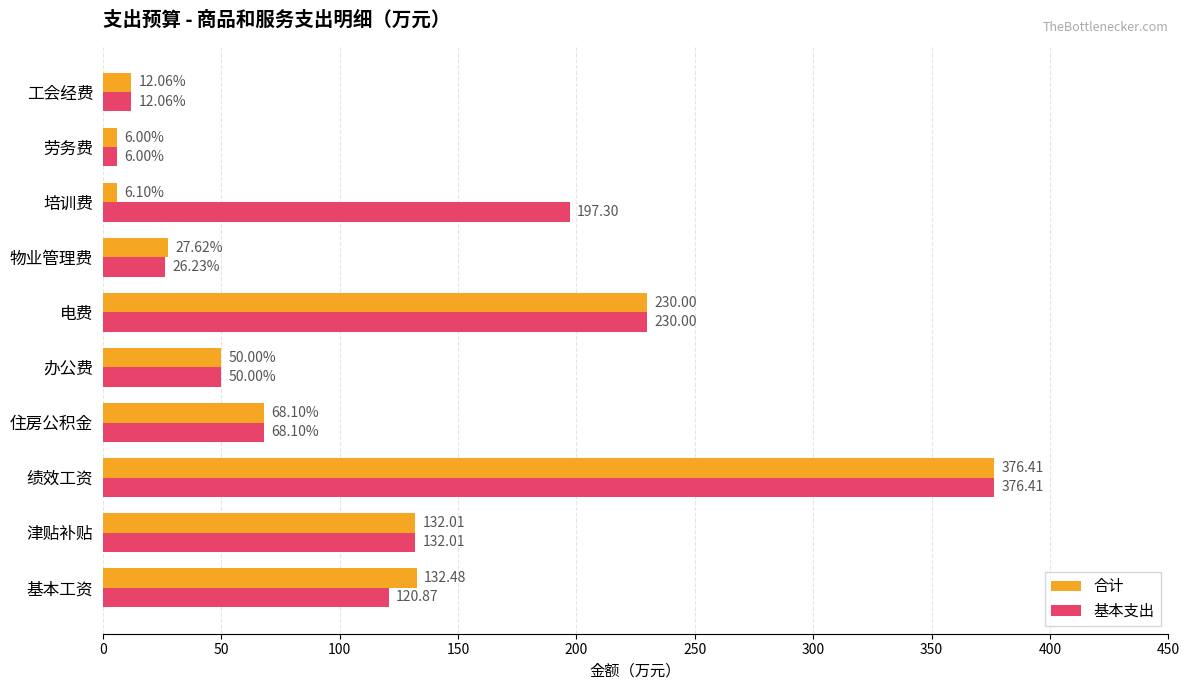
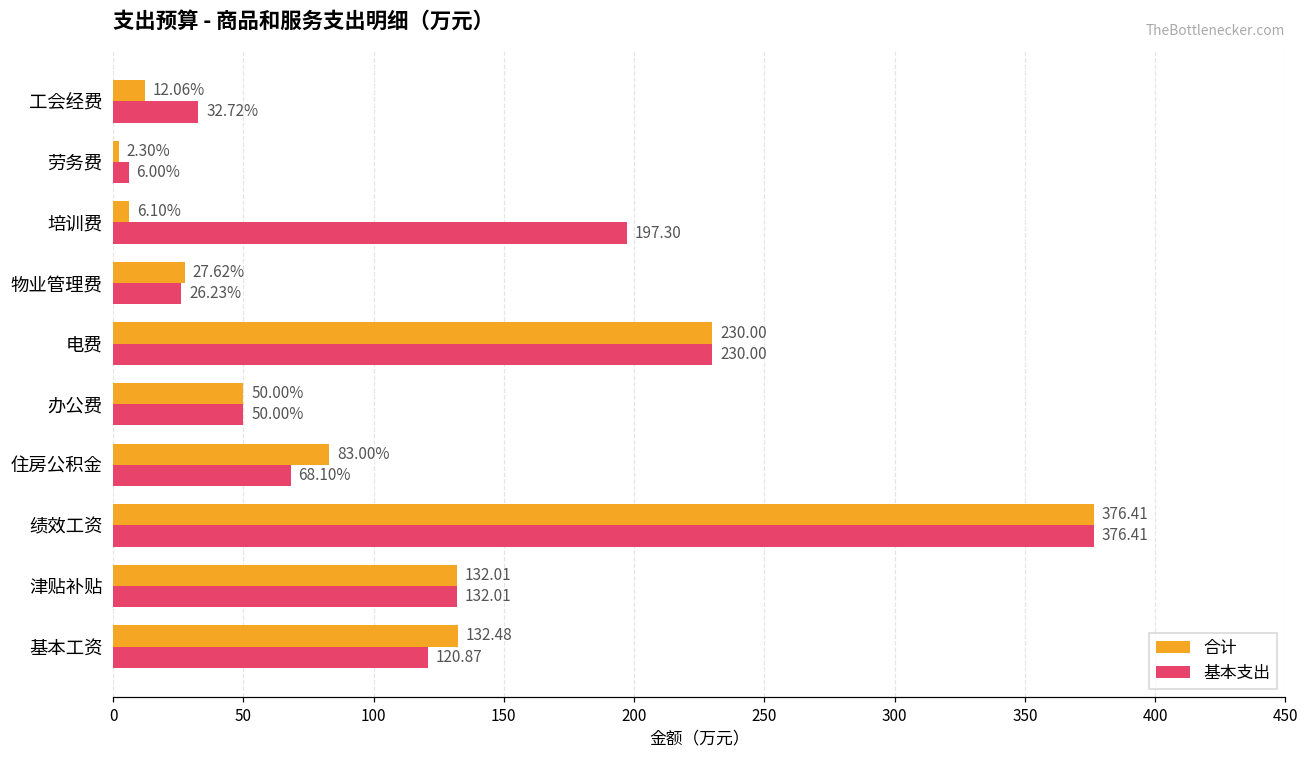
基本支出, 工会经费: 12.06% -> 32.72%
合计, 劳务费: 6.00% -> 2.30%
合计, 住房公积金: 68.10% -> 83.00%
